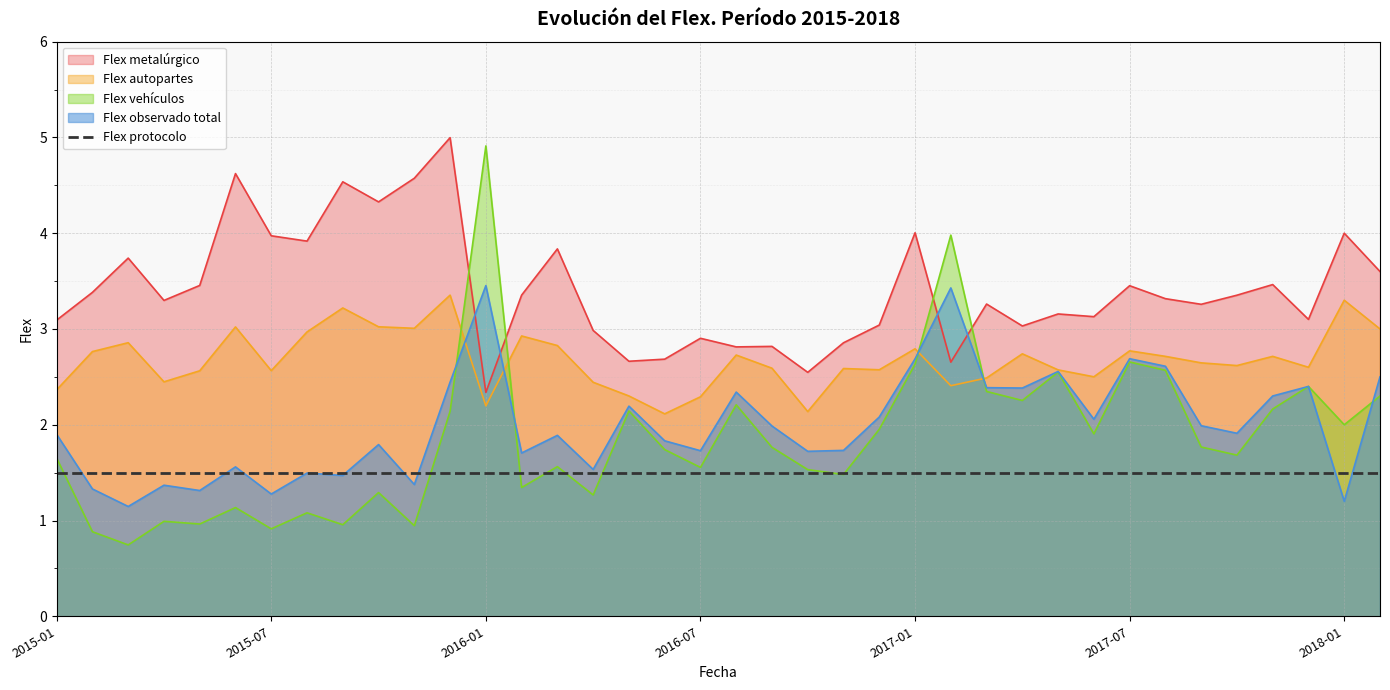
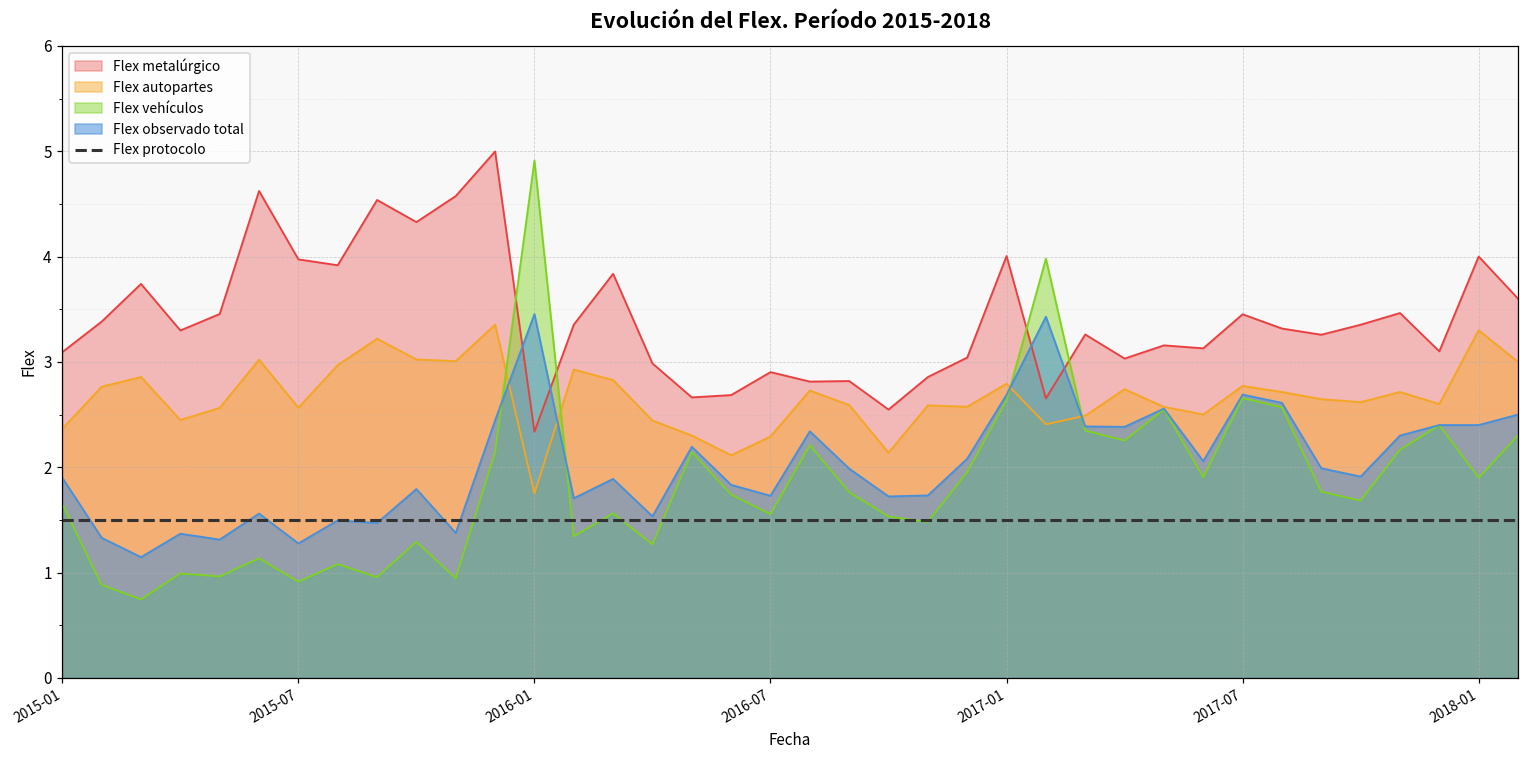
Flex autopartes, 2016-01: 2.2 -> 1.8
Flex vehículos, 2018-01: 2.0 -> 1.9
Flex observado total, 2018-01: 1.2 -> 2.4
